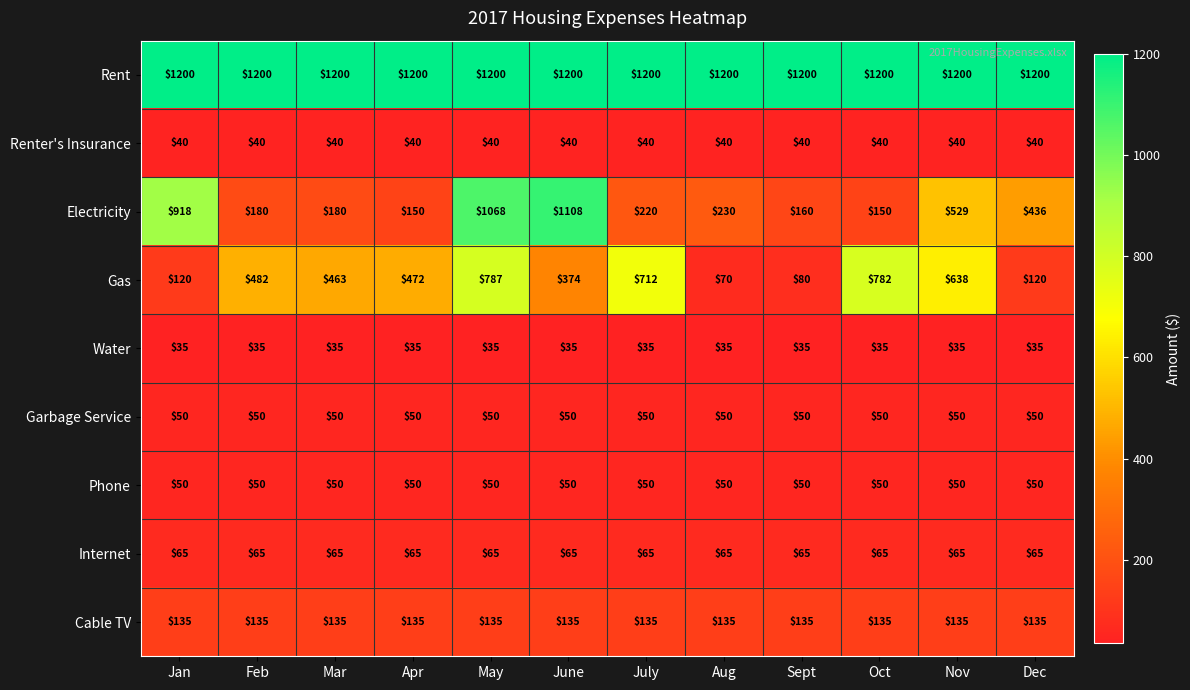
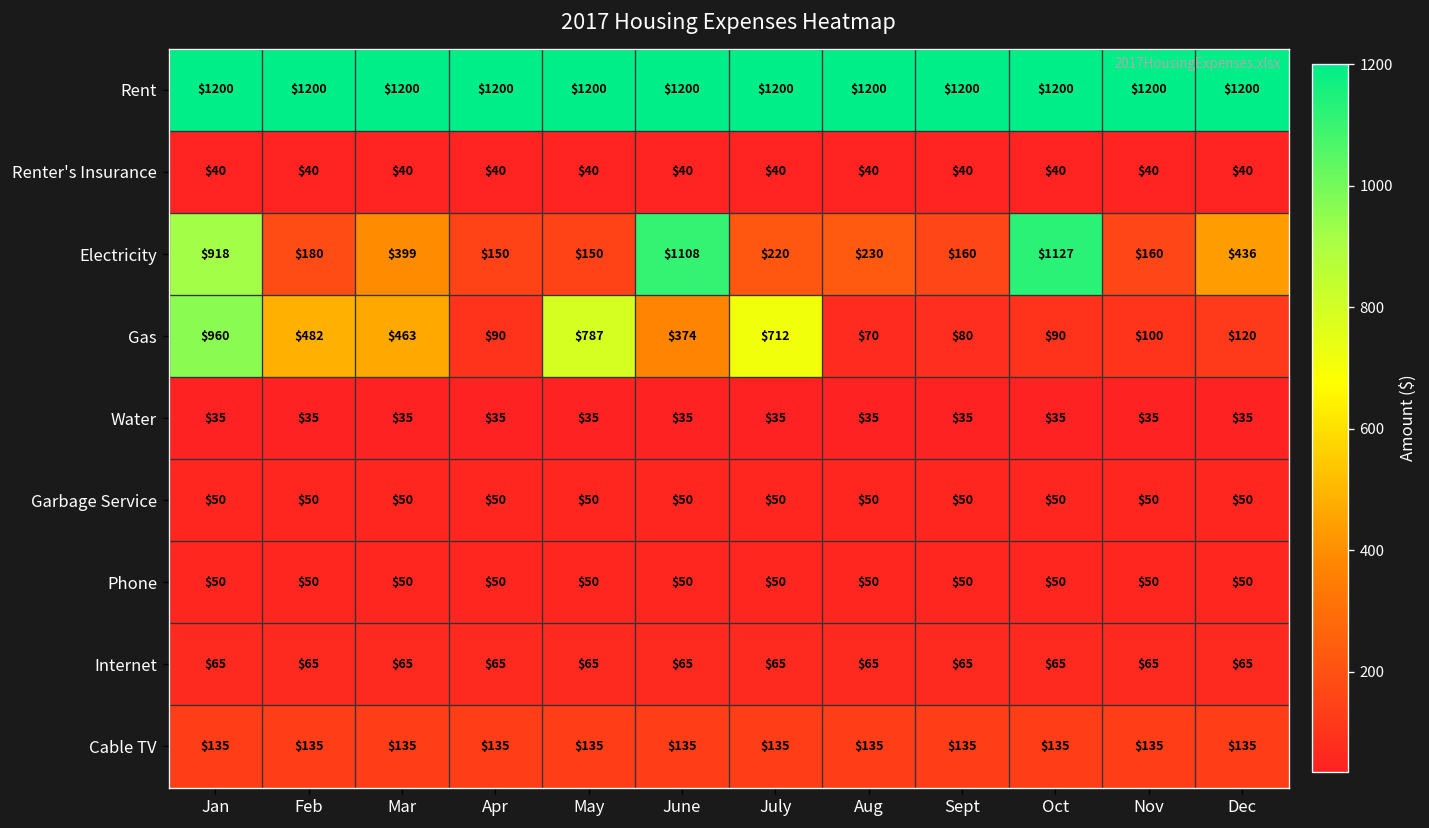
Electricity, Mar: $180 -> $399
Electricity, May: $1068 -> $150
Electricity, Oct: $150 -> $1127
Electricity, Nov: $529 -> $160
Gas, Jan: $120 -> $960
Gas, Apr: $472 -> $90
Gas, Oct: $782 -> $90
Gas, Nov: $638 -> $100
